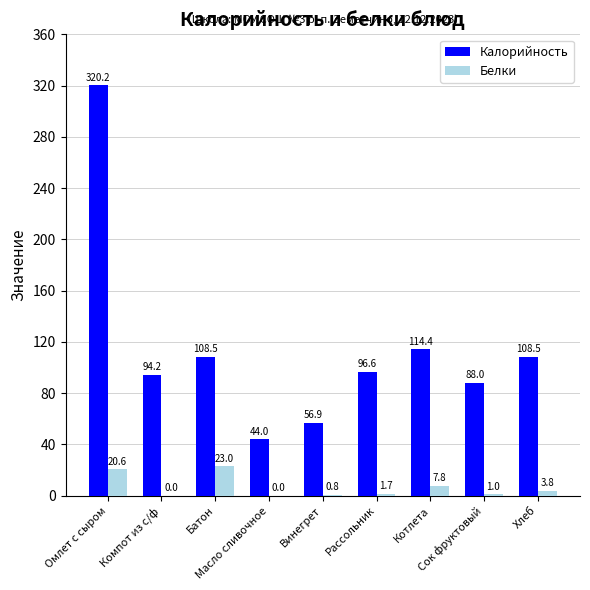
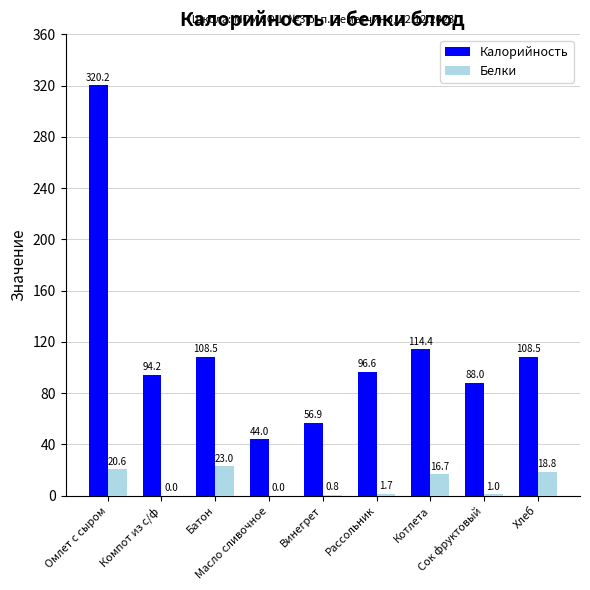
Белки, Котлета: 7.8 -> 16.7
Белки, Хлеб: 3.8 -> 18.8
